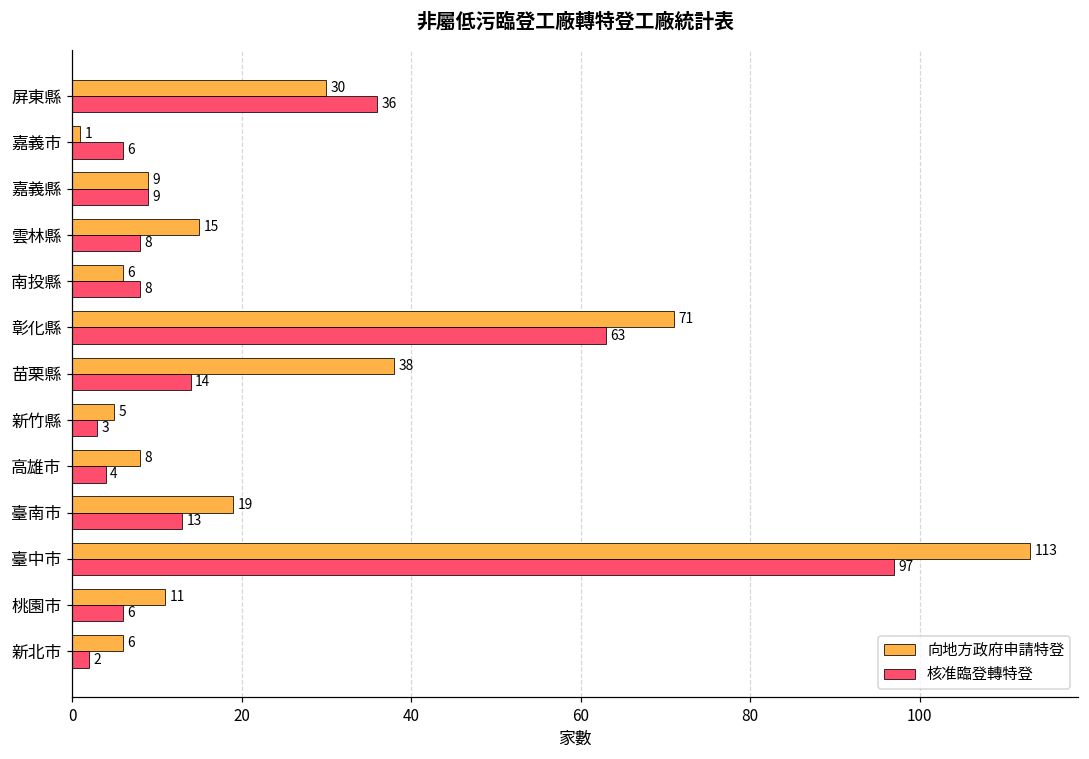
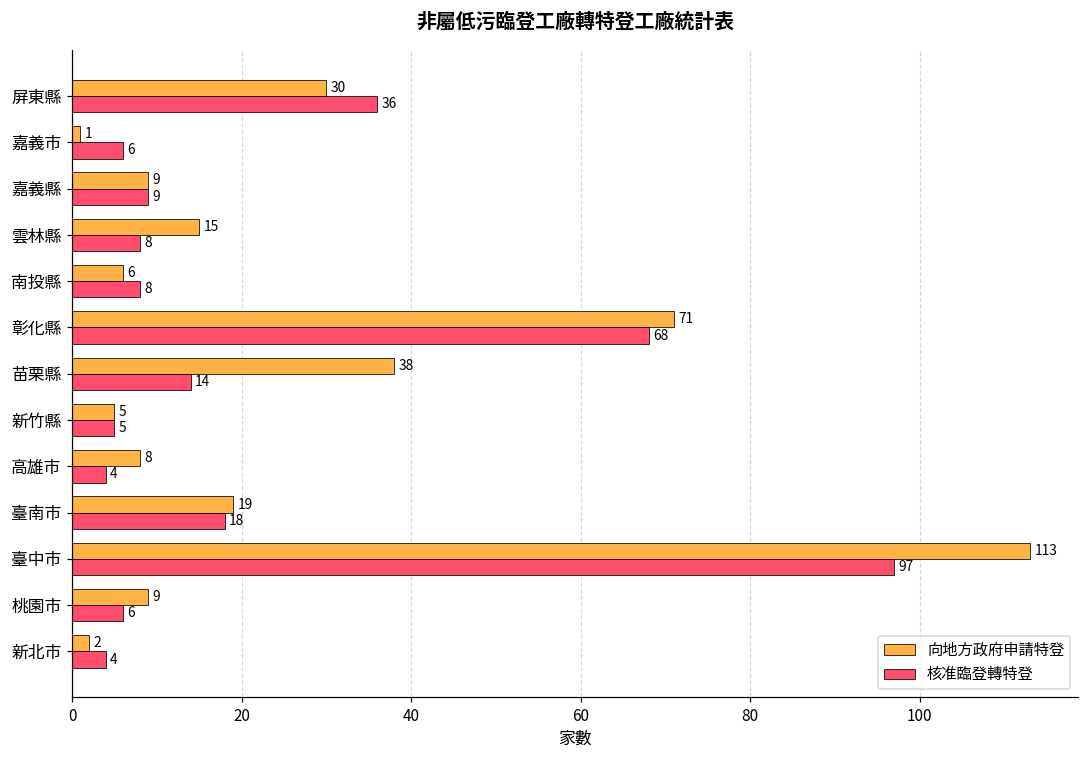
核准臨登轉特登, 彰化縣: 63 -> 68
核准臨登轉特登, 新竹縣: 3 -> 5
核准臨登轉特登, 臺南市: 13 -> 18
向地方政府申請特登, 桃園市: 11 -> 9
向地方政府申請特登, 新北市: 6 -> 2
核准臨登轉特登, 新北市: 2 -> 4
